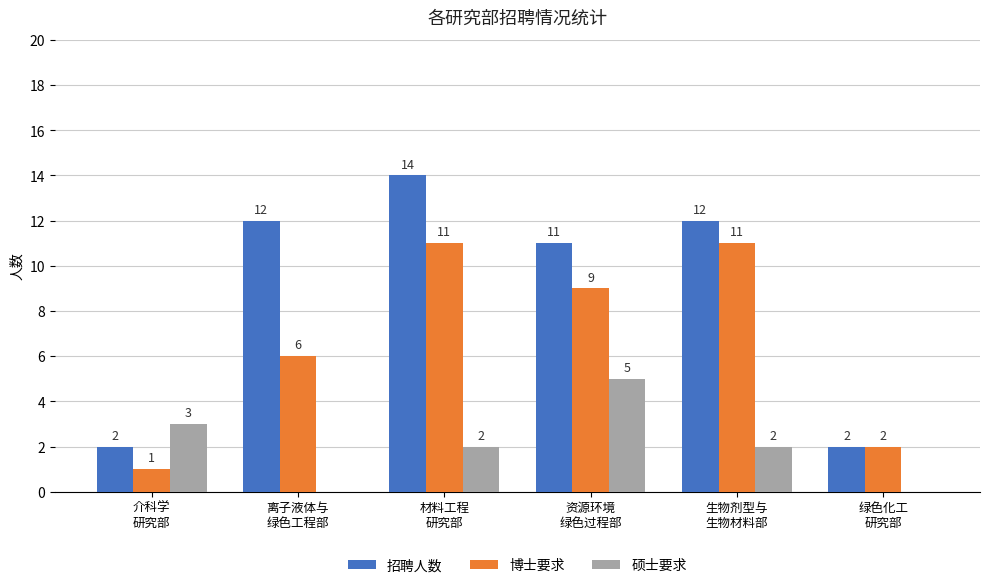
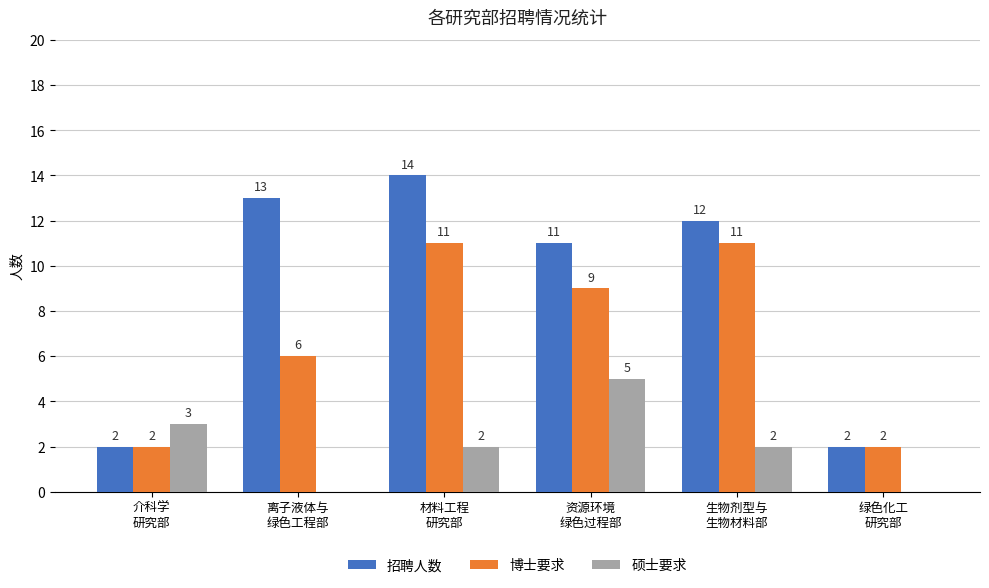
博士要求, 介科学 研究部: 1 -> 2
招聘人数, 离子液体与 绿色工程部: 12 -> 13
